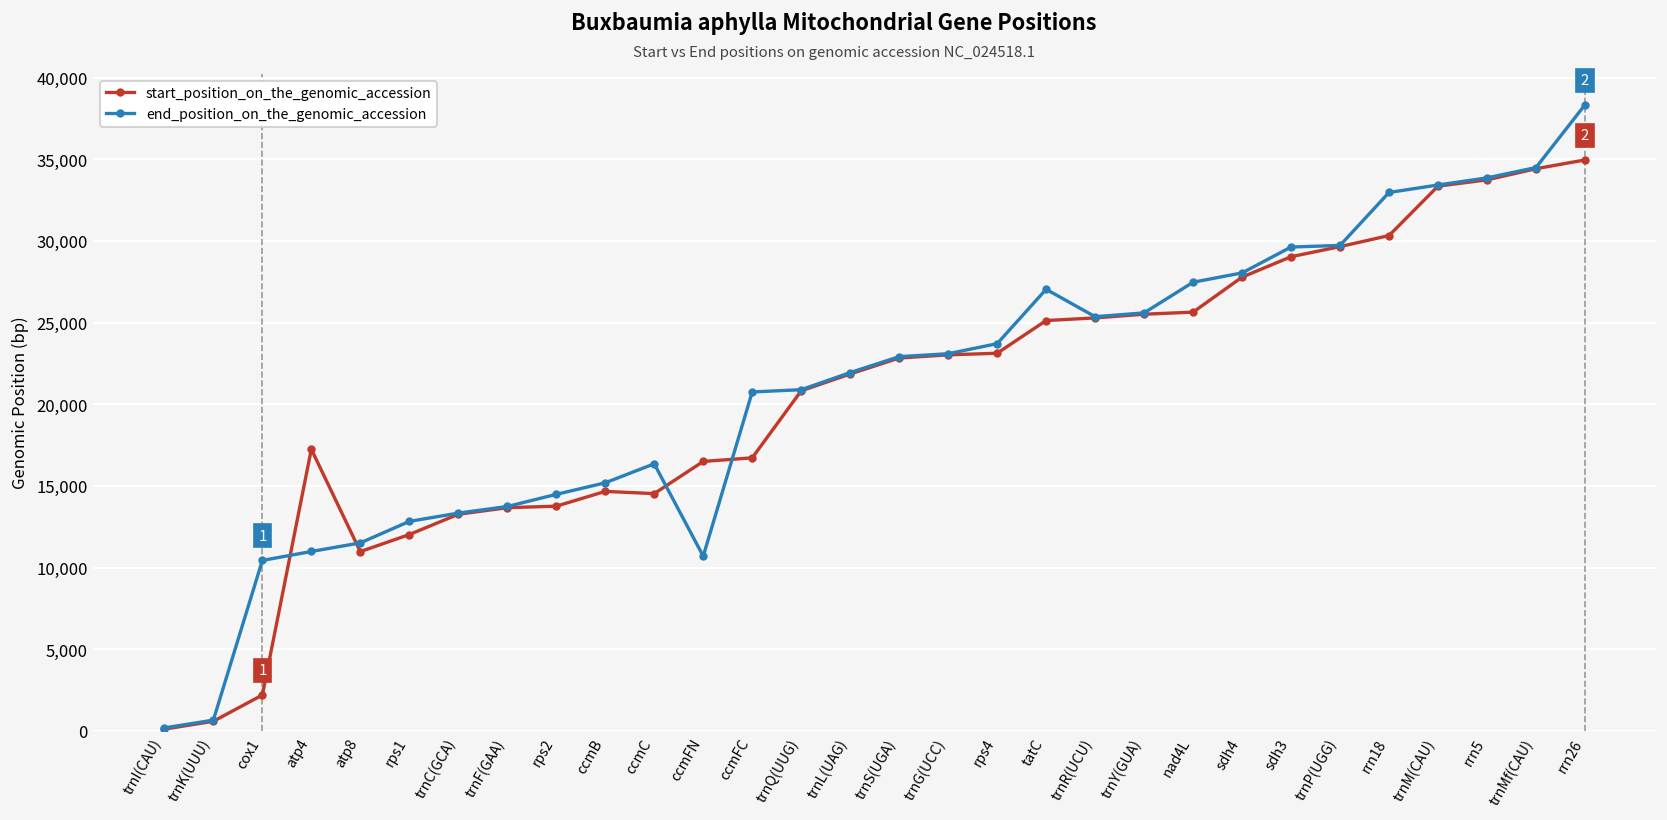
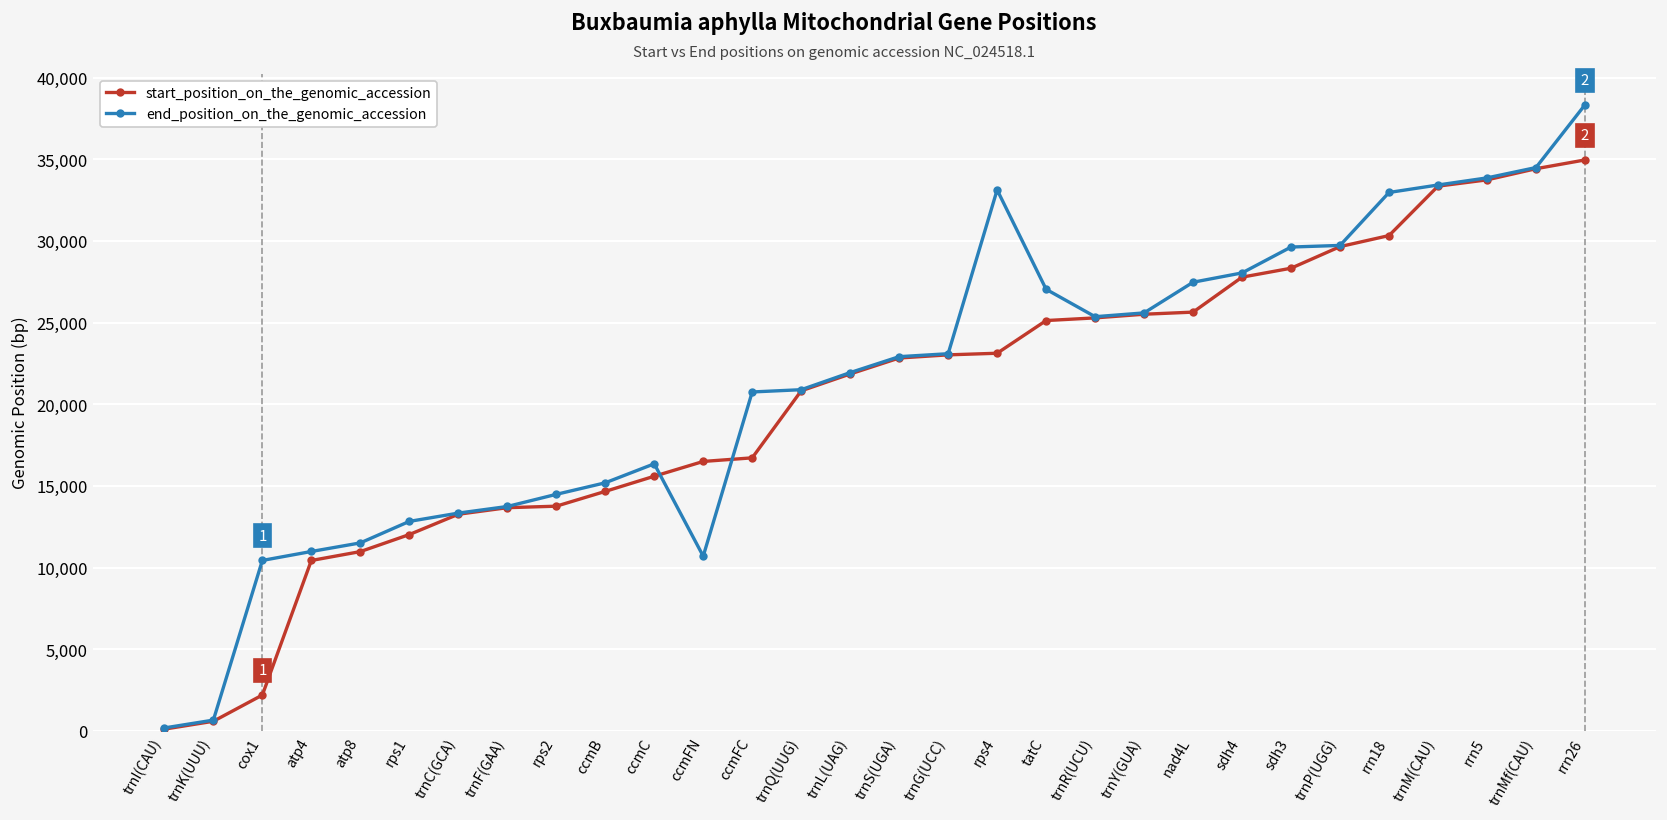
start_position_on_the_genomic_accession, atp4: 17,300 -> 10,400
start_position_on_the_genomic_accession, ccmC: 14,500 -> 15,600
end_position_on_the_genomic_accession, rps4: 23,700 -> 33,100
start_position_on_the_genomic_accession, sdh3: 29,000 -> 28,300
